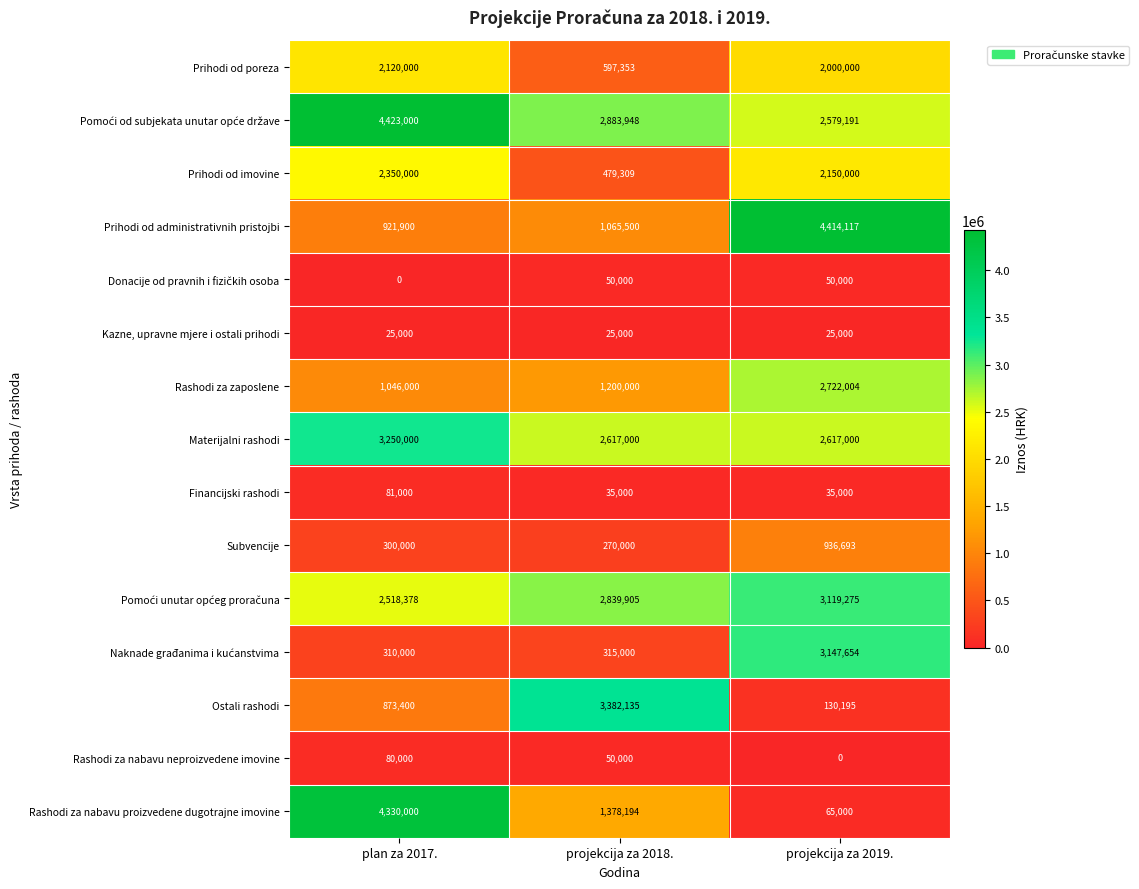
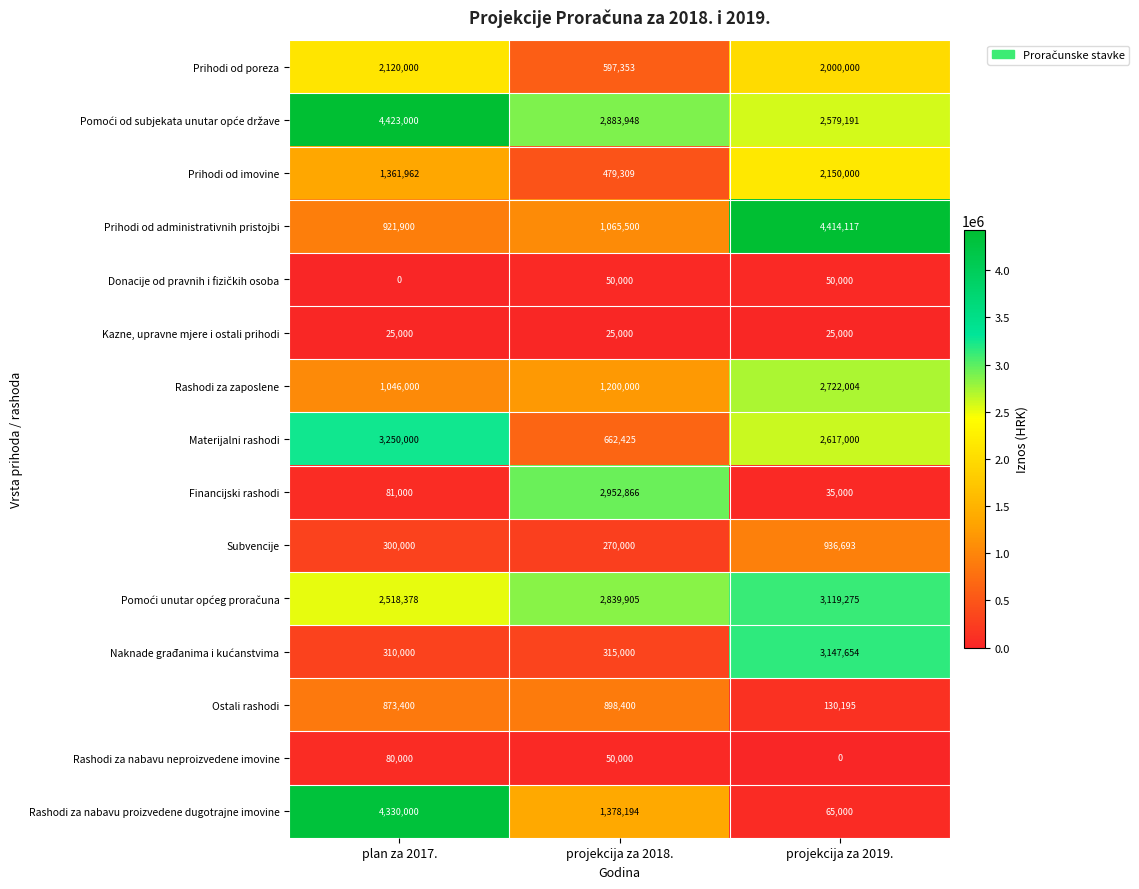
Prihodi od imovine, plan za 2017.: 2,350,000 -> 1,361,962
Materijalni rashodi, projekcija za 2018.: 2,617,000 -> 662,425
Financijski rashodi, projekcija za 2018.: 35,000 -> 2,952,866
Ostali rashodi, projekcija za 2018.: 3,382,135 -> 898,400
